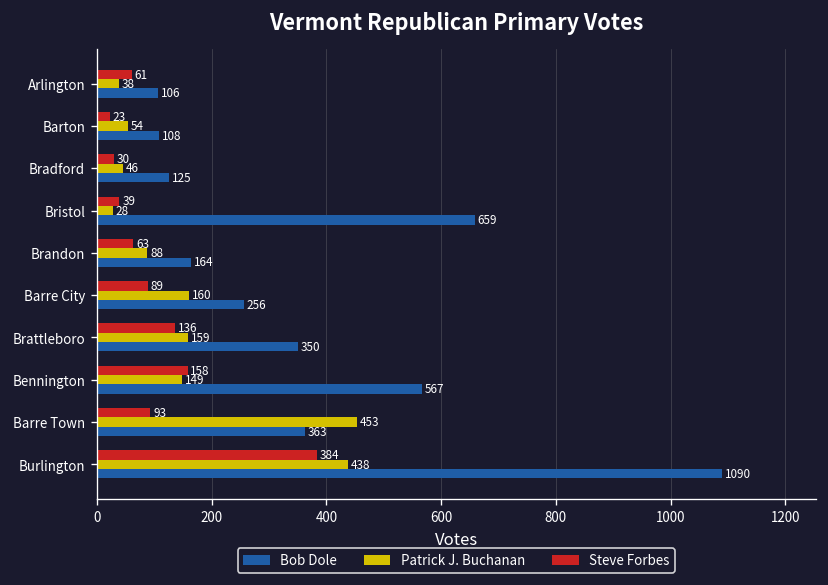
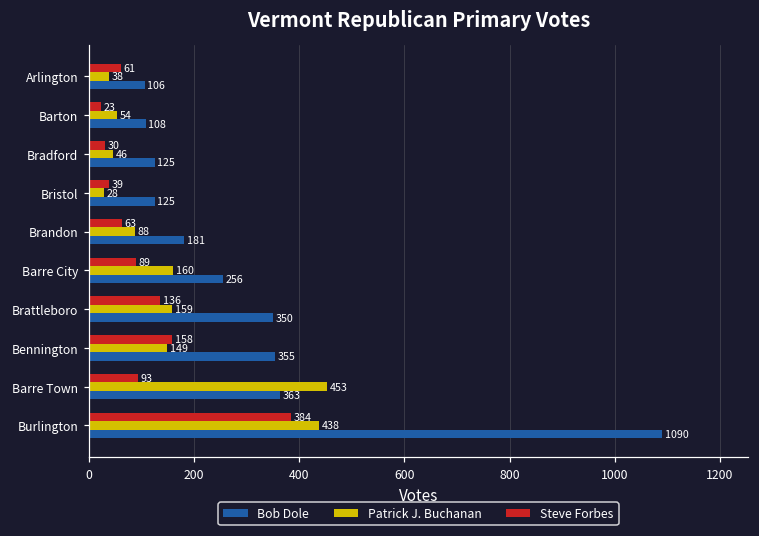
Bob Dole, Bristol: 659 -> 125
Bob Dole, Brandon: 164 -> 181
Bob Dole, Bennington: 567 -> 355
